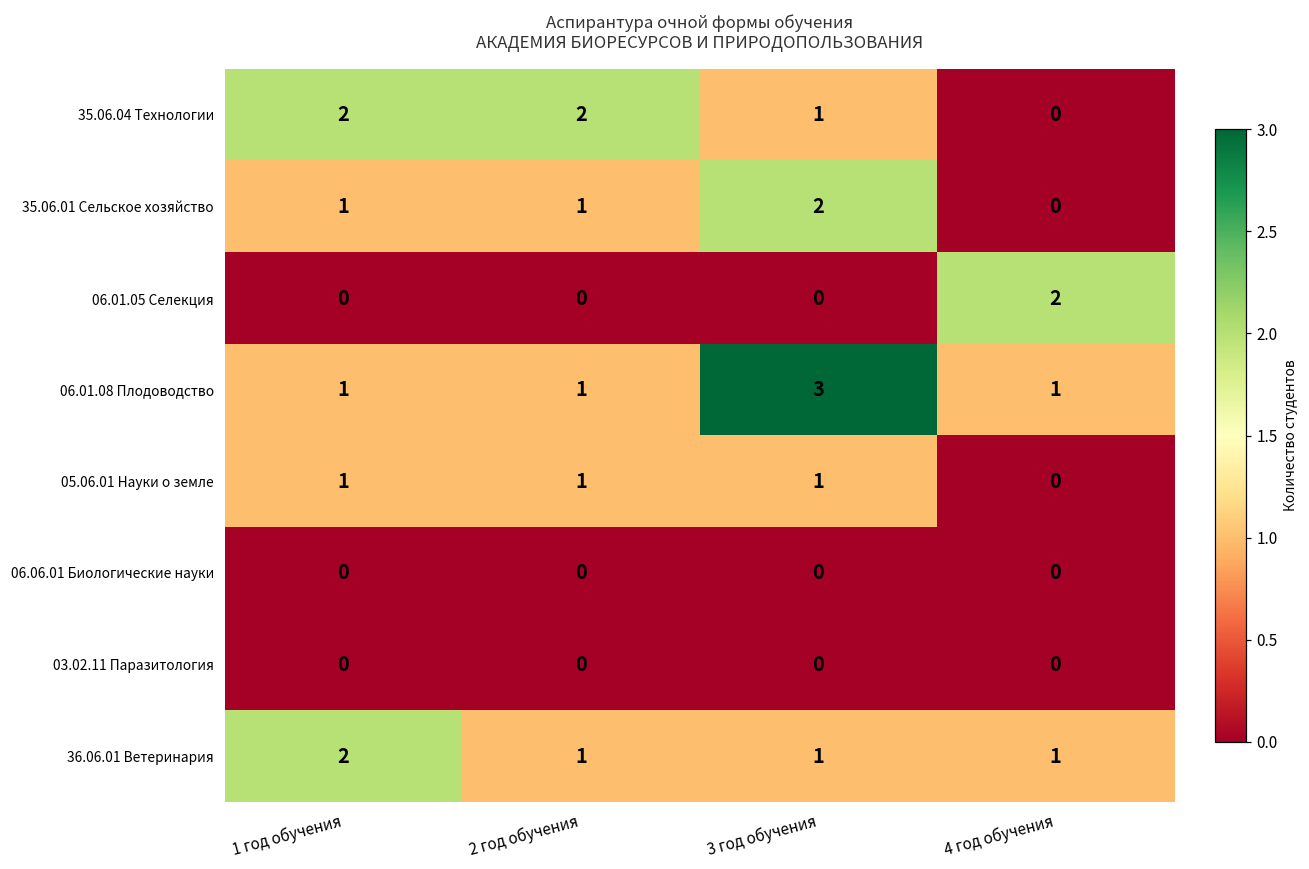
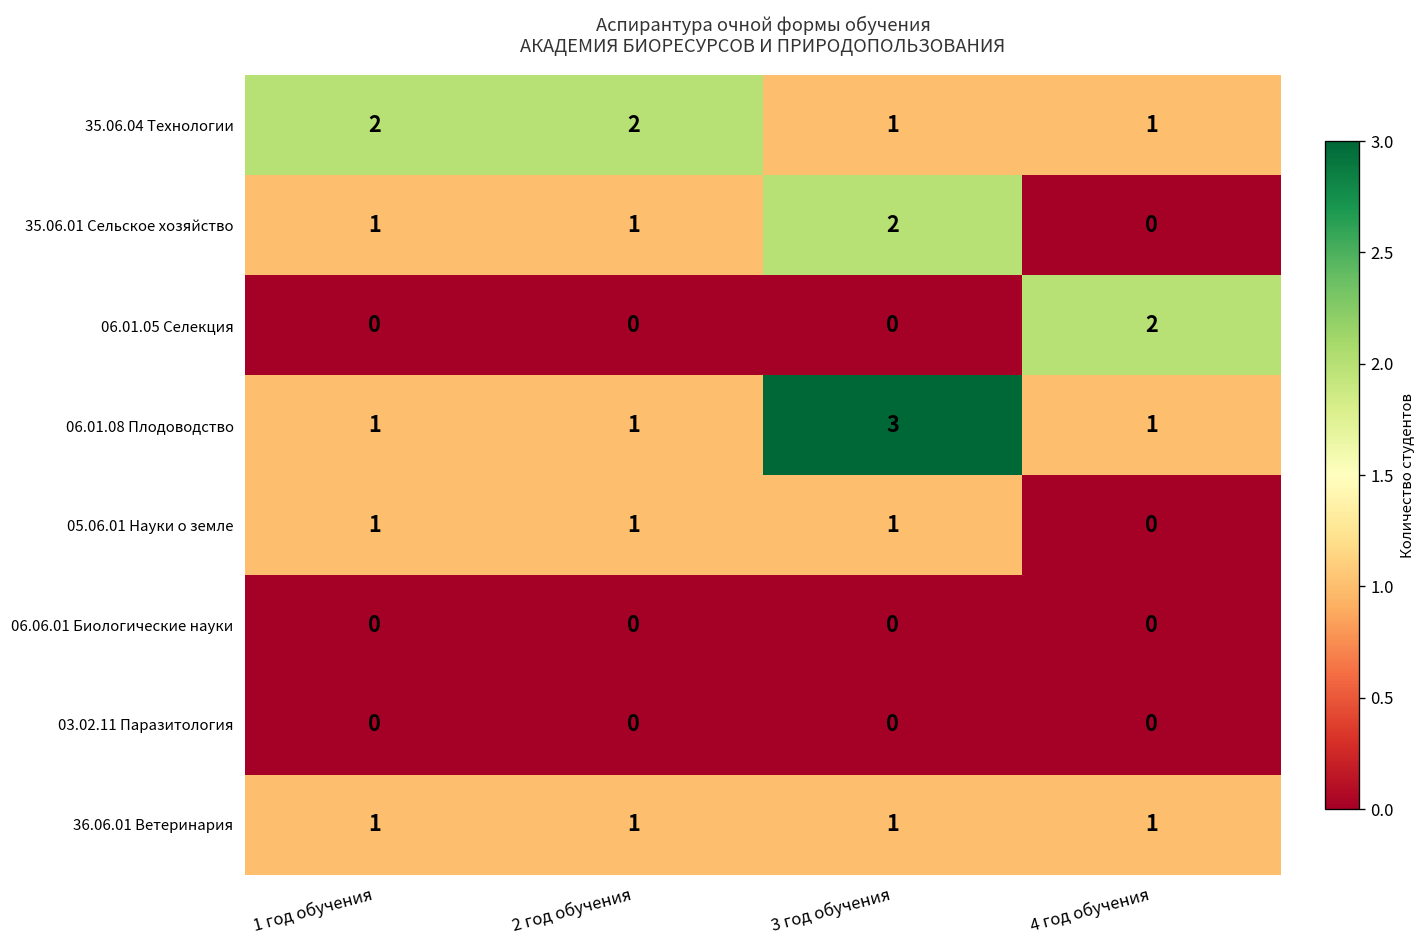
35.06.04 Технологии, 4 год обучения: 0 -> 1
36.06.01 Ветеринария, 1 год обучения: 2 -> 1
